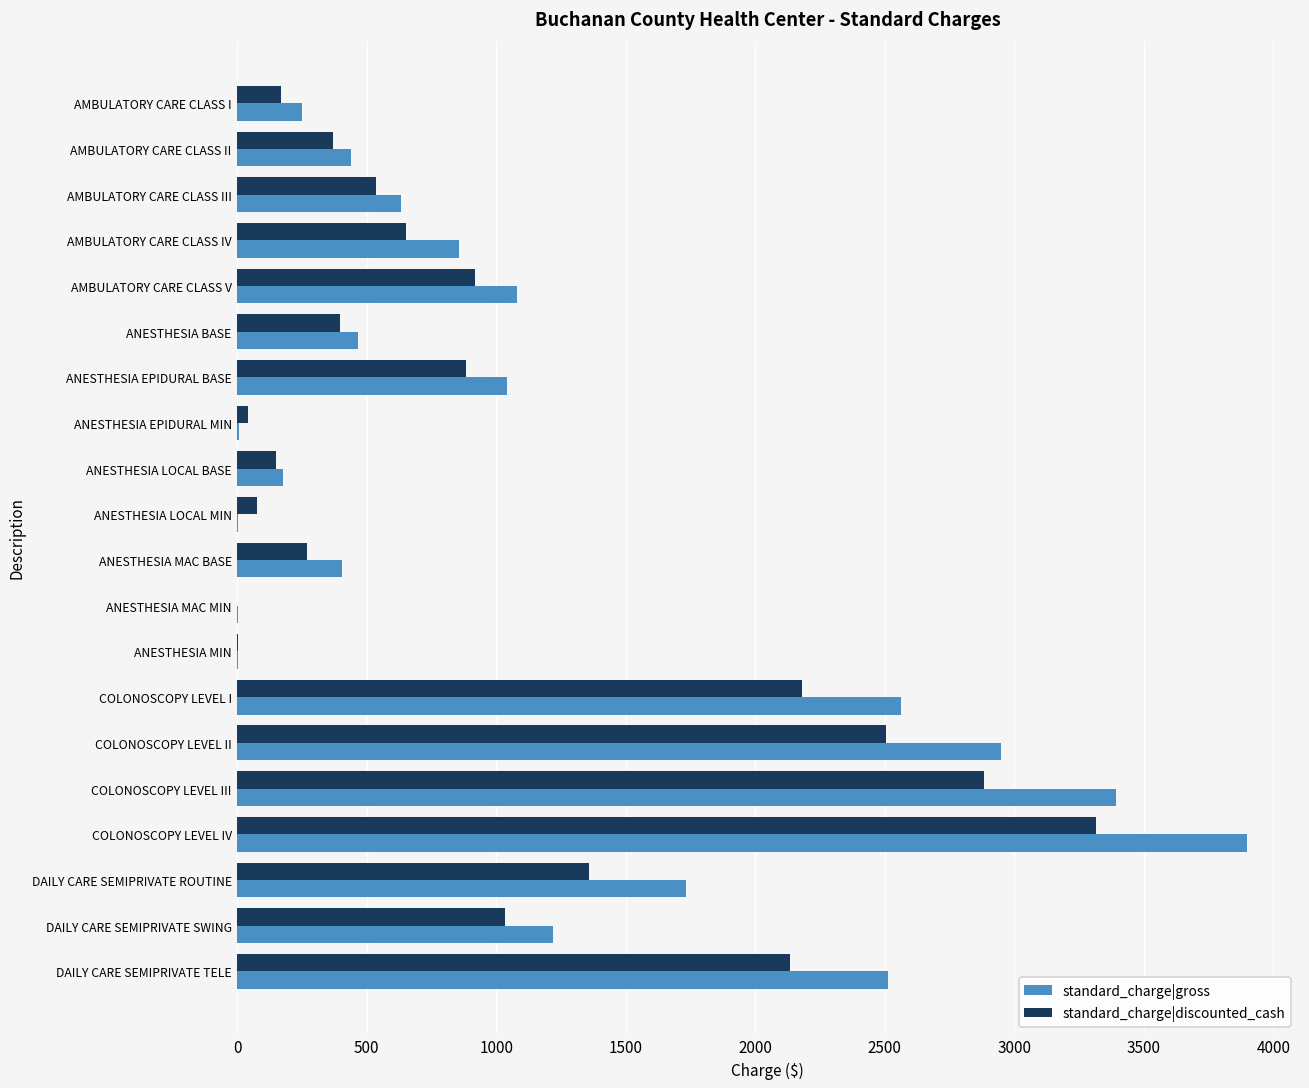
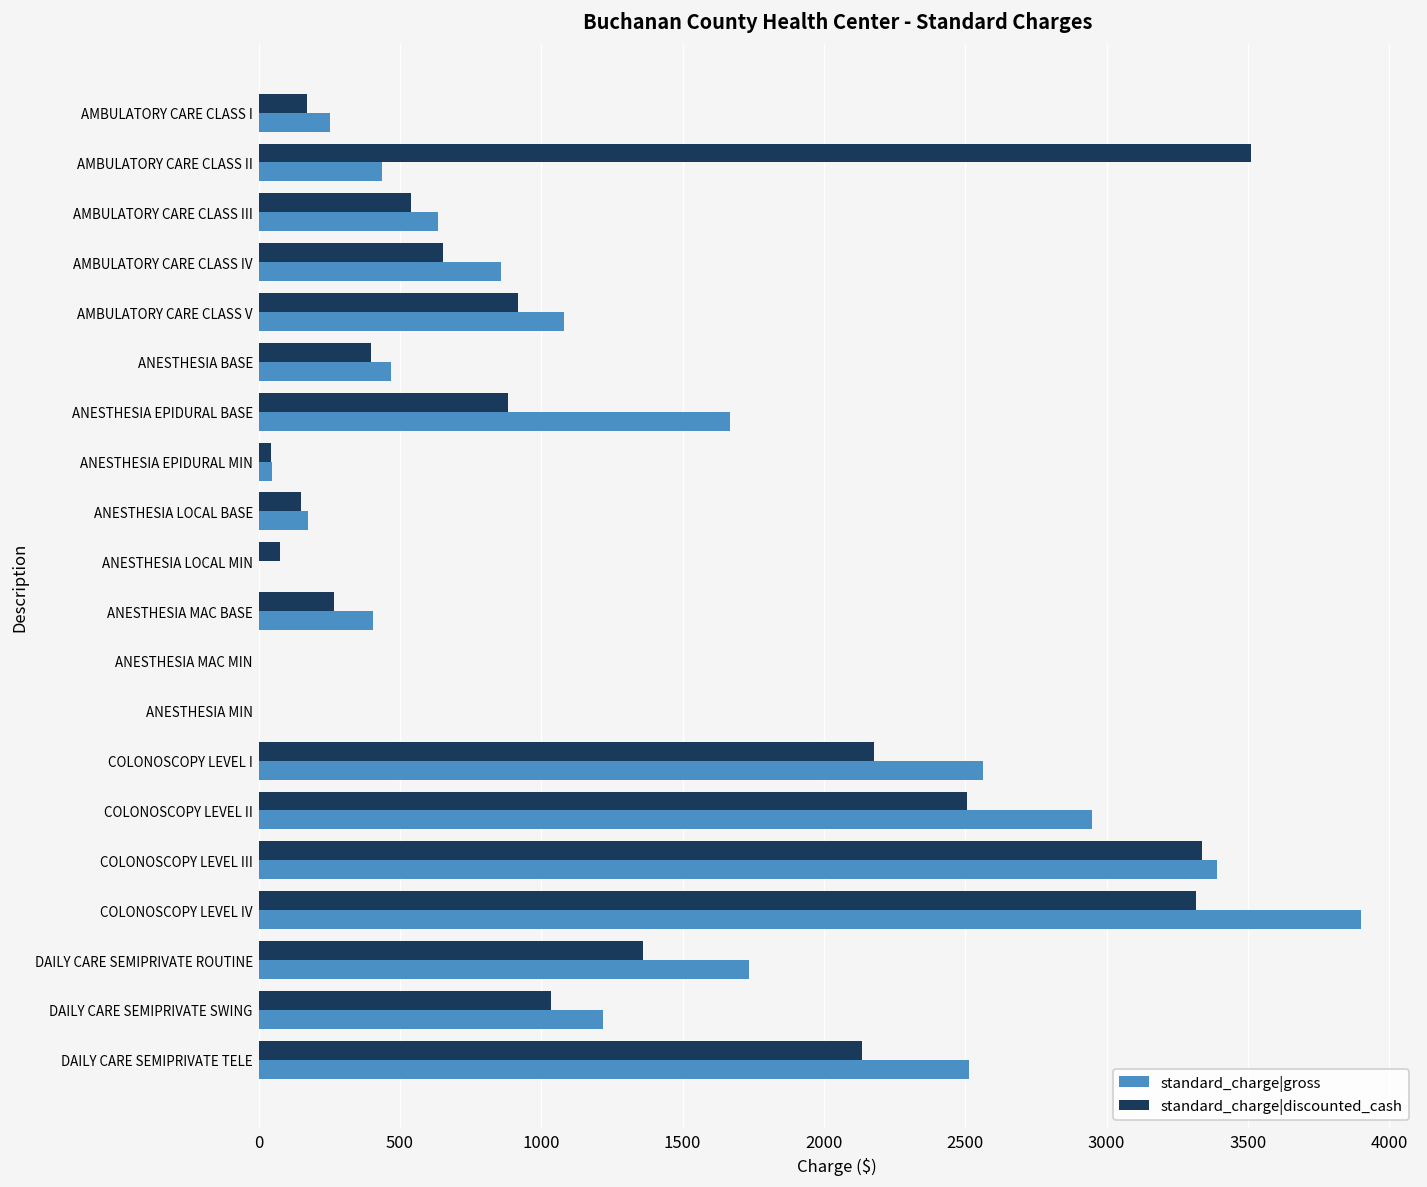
standard_charge|discounted_cash, AMBULATORY CARE CLASS II: 370 -> 3510
standard_charge|gross, ANESTHESIA EPIDURAL BASE: 1040 -> 1670
standard_charge|gross, ANESTHESIA EPIDURAL MIN: 10 -> 50
standard_charge|discounted_cash, COLONOSCOPY LEVEL III: 2880 -> 3340
